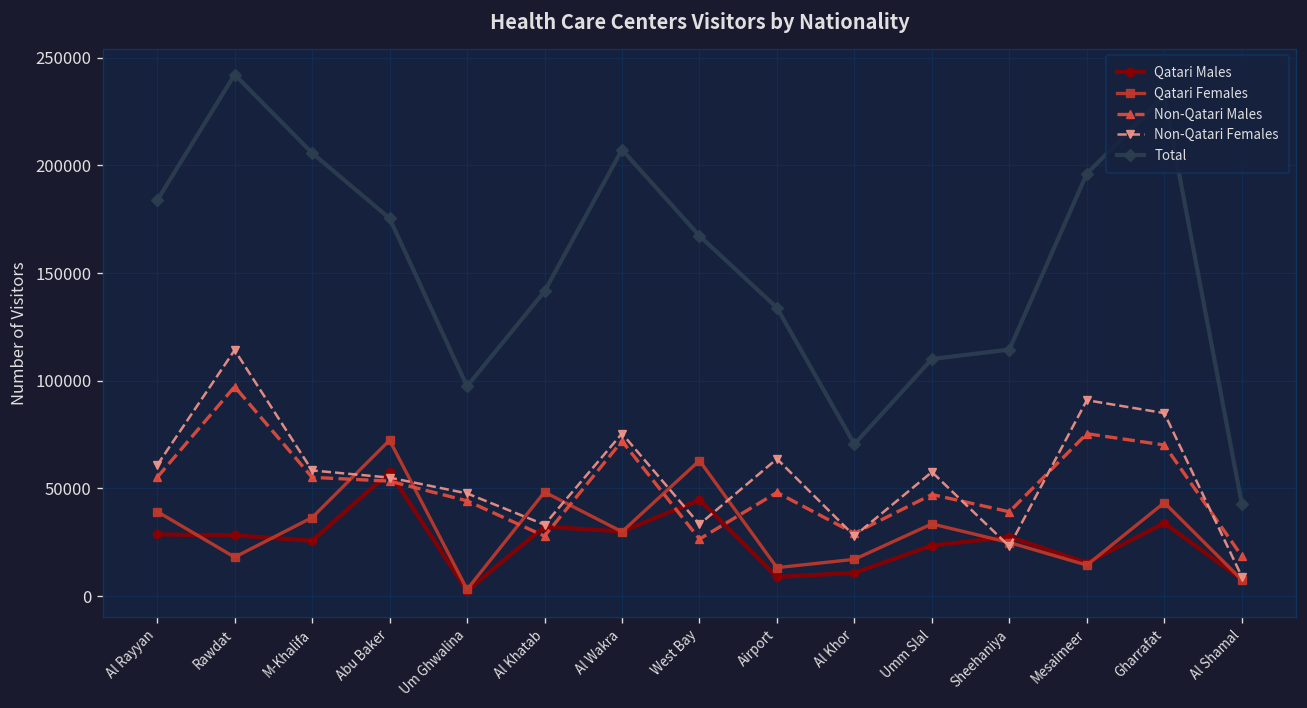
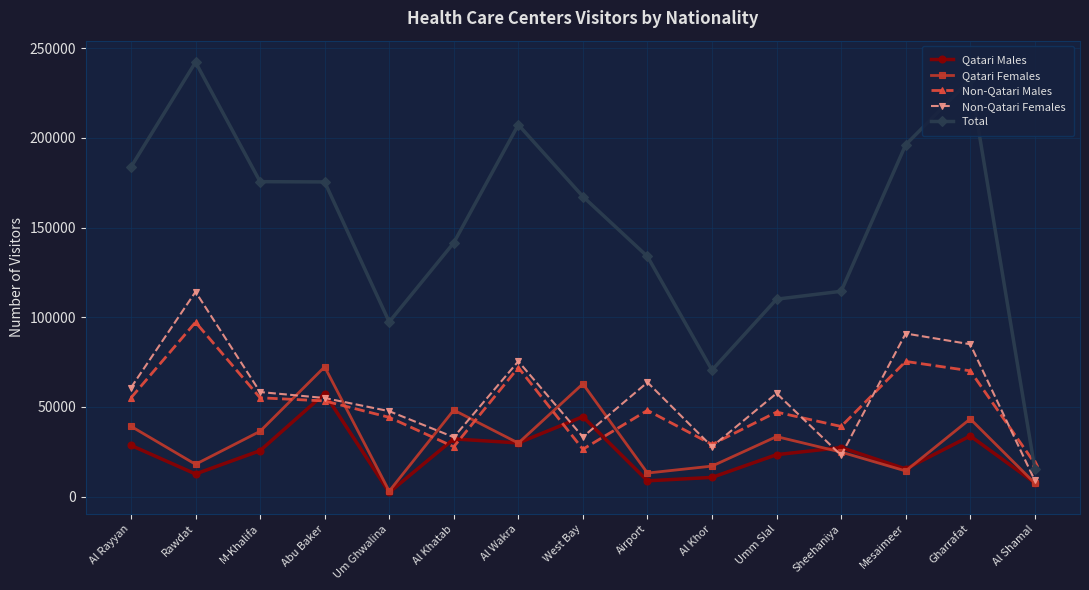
Qatari Males, Rawdat: 28000 -> 13000
Total, M-Khalifa: 206000 -> 176000
Total, Al Shamal: 43000 -> 16000
